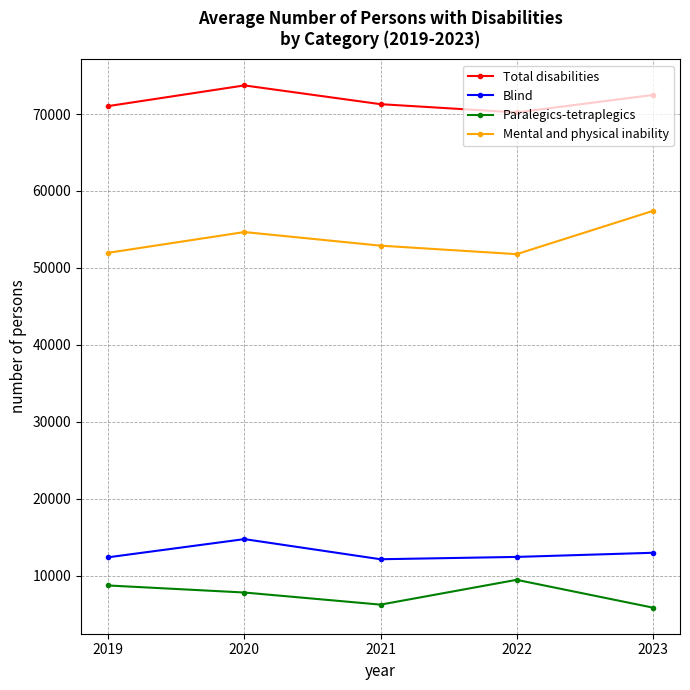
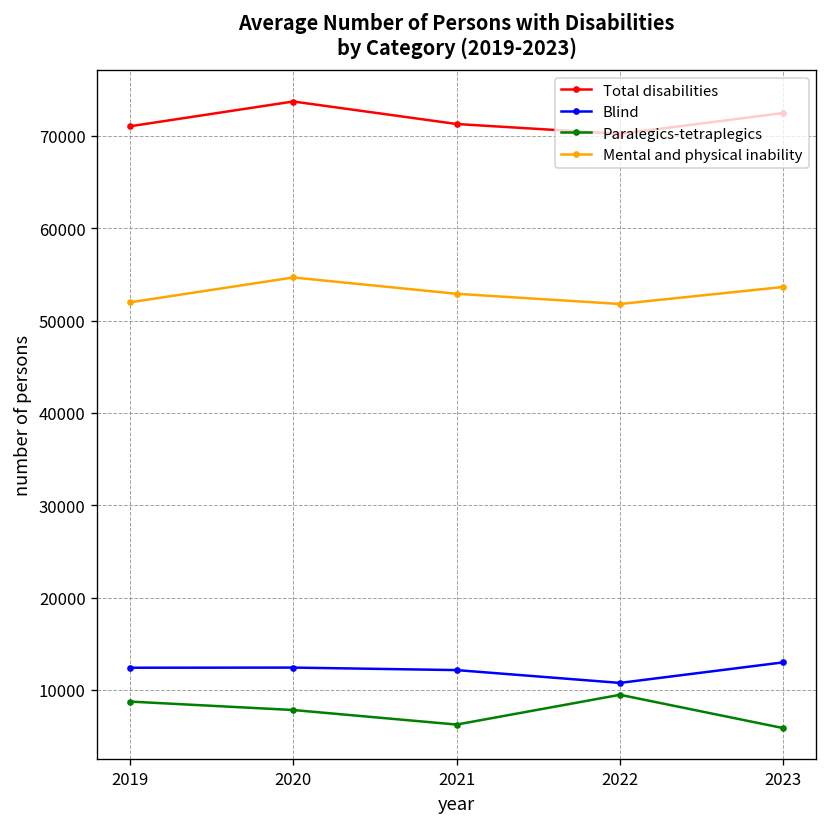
Blind, 2020: 15000 -> 12000
Blind, 2022: 12000 -> 11000
Mental and physical inability, 2023: 57000 -> 54000
